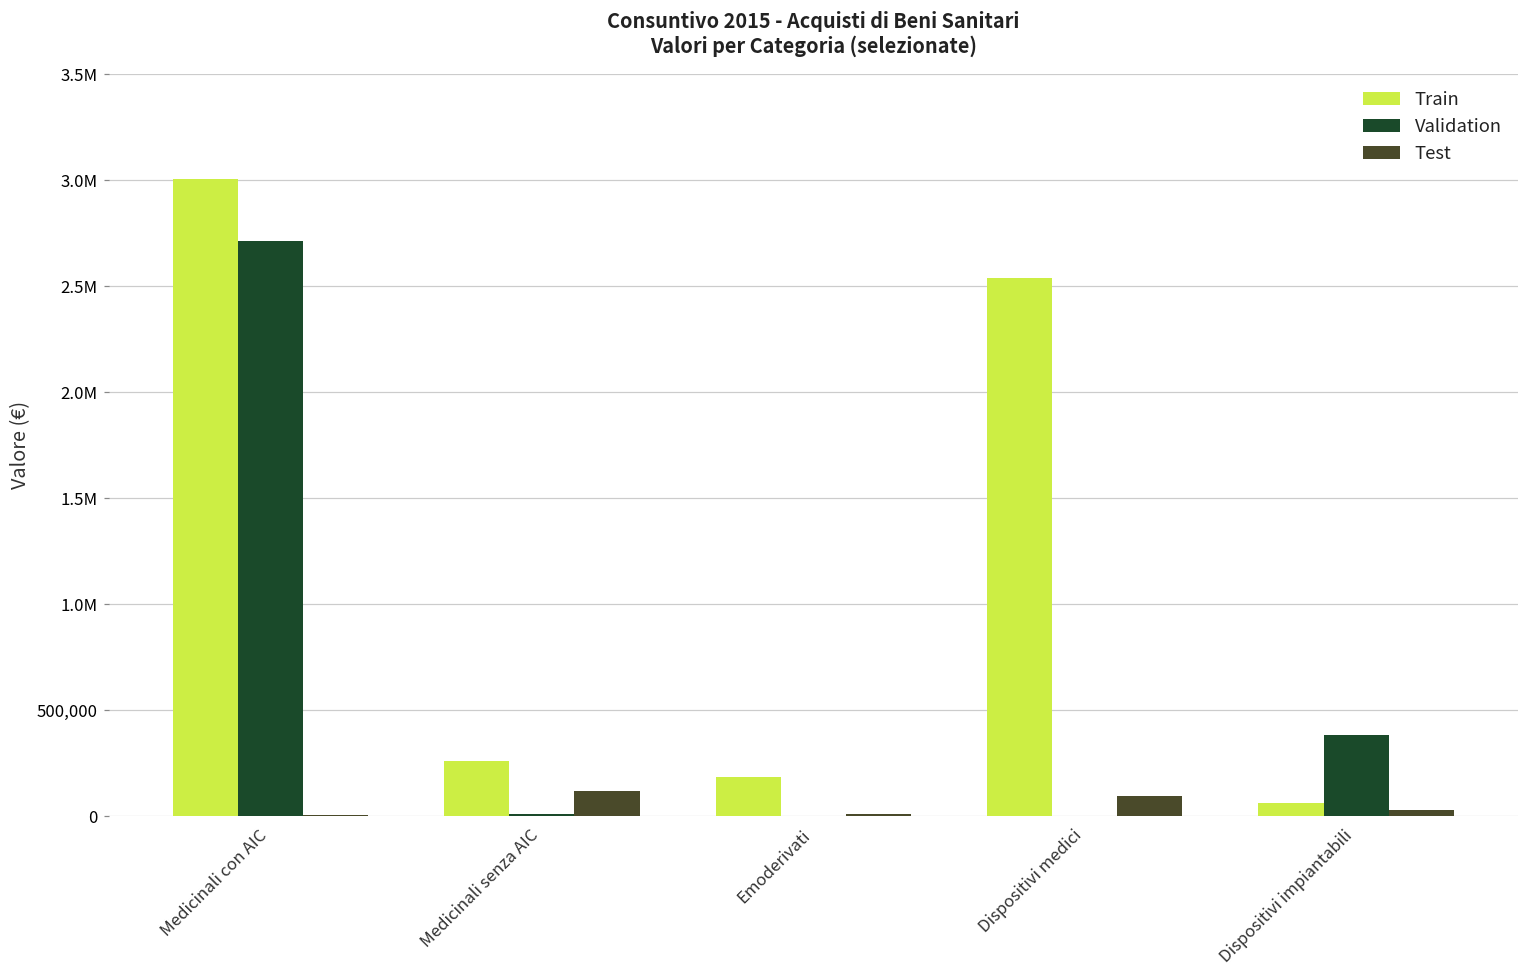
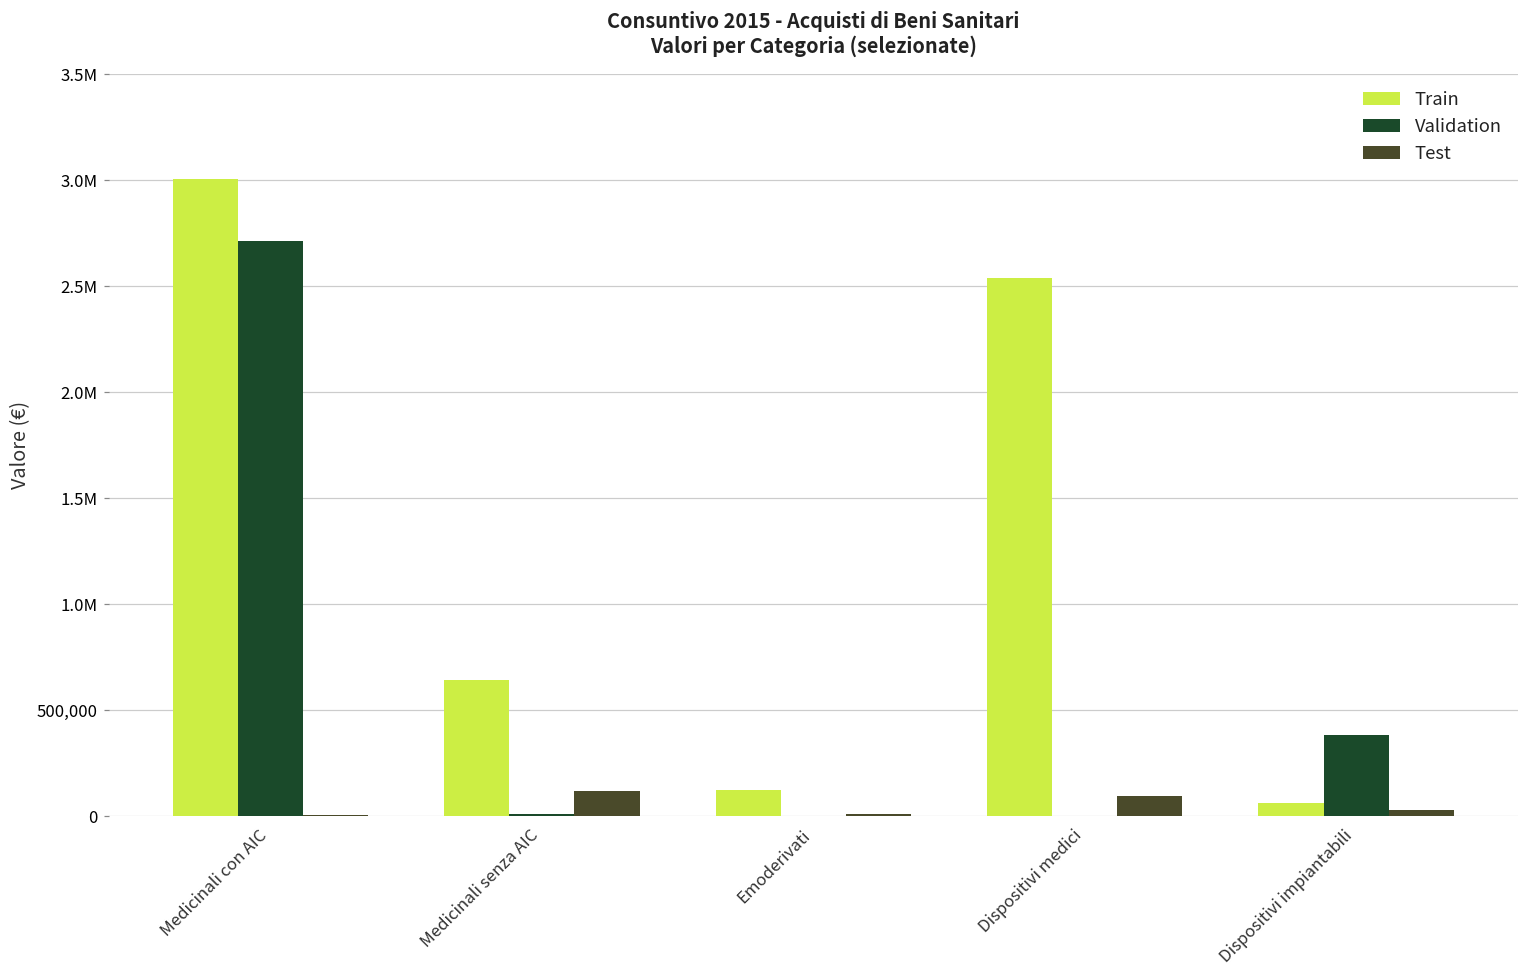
Train, Medicinali senza AIC: 260,000 -> 650,000
Train, Emoderivati: 190,000 -> 120,000
